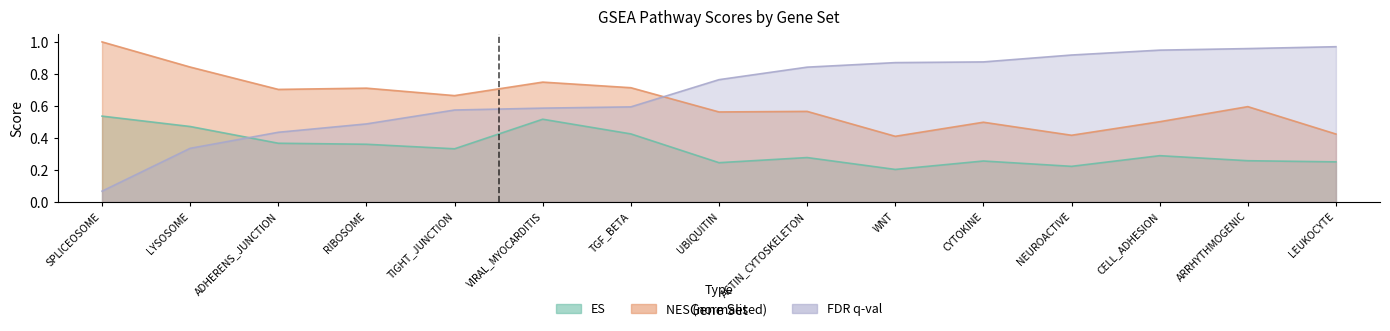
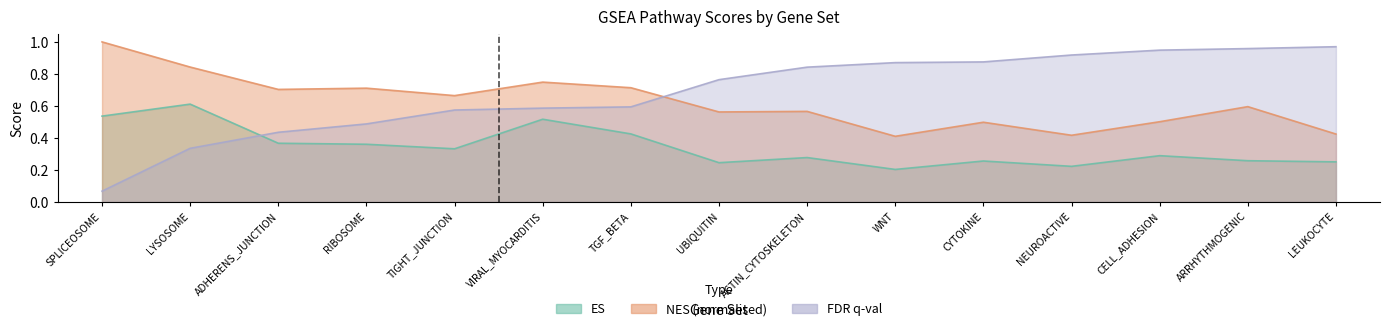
ES, LYSOSOME: 0.47 -> 0.61
